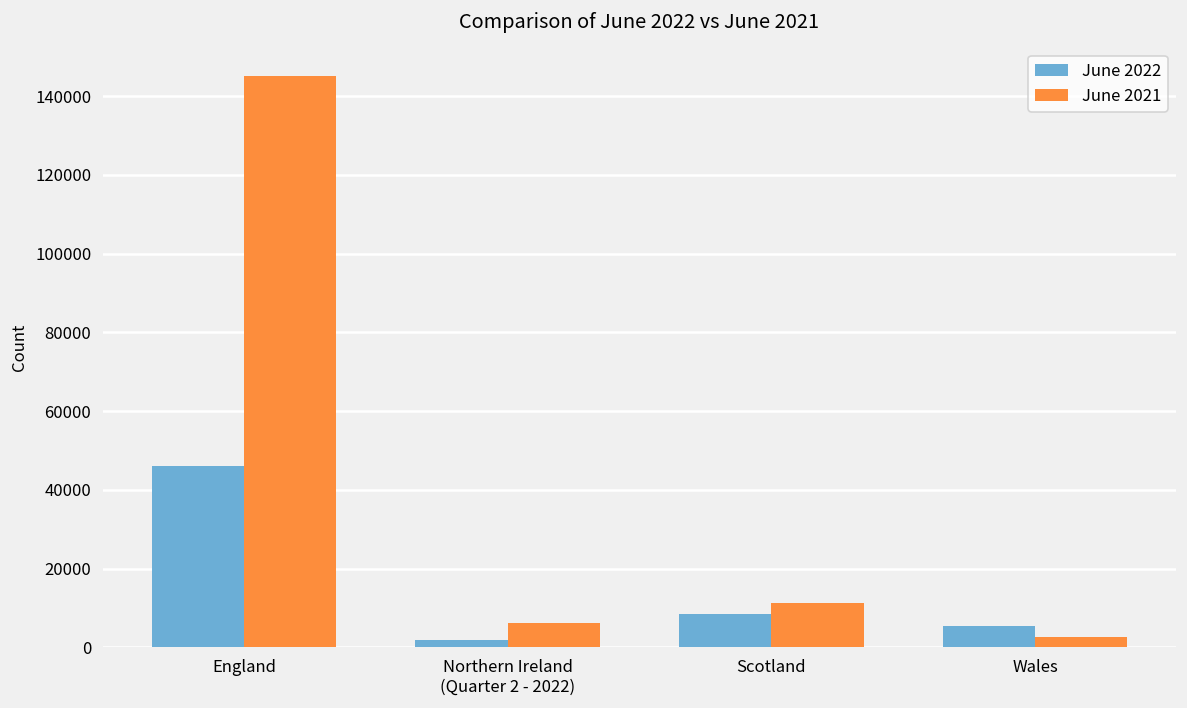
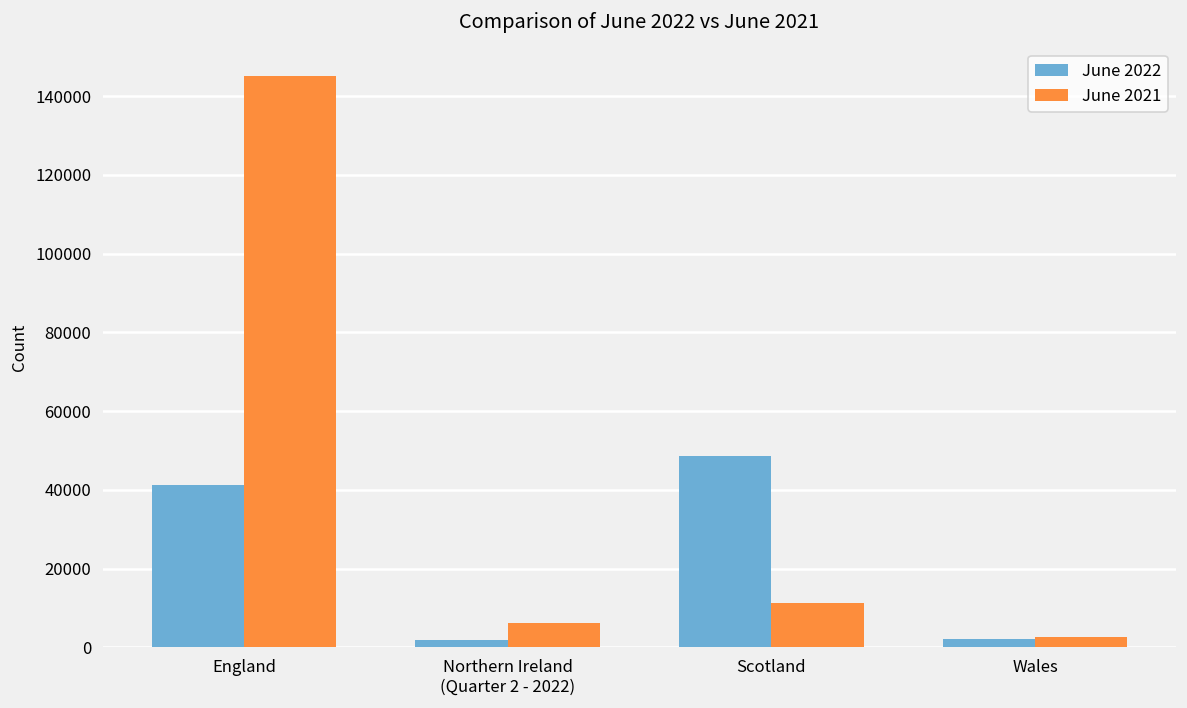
June 2022, England: 46000 -> 41000
June 2022, Scotland: 8000 -> 49000
June 2022, Wales: 6000 -> 2000
